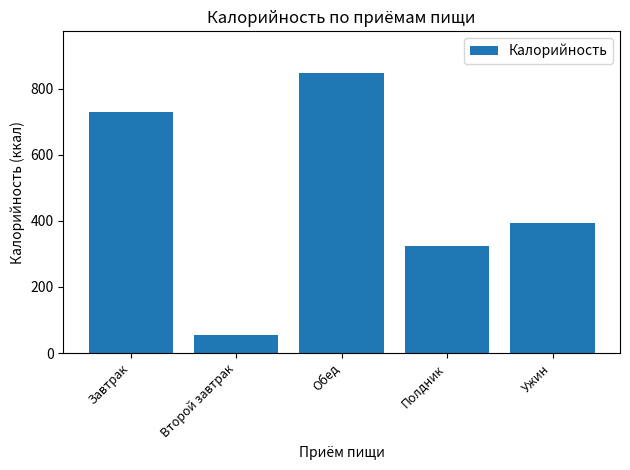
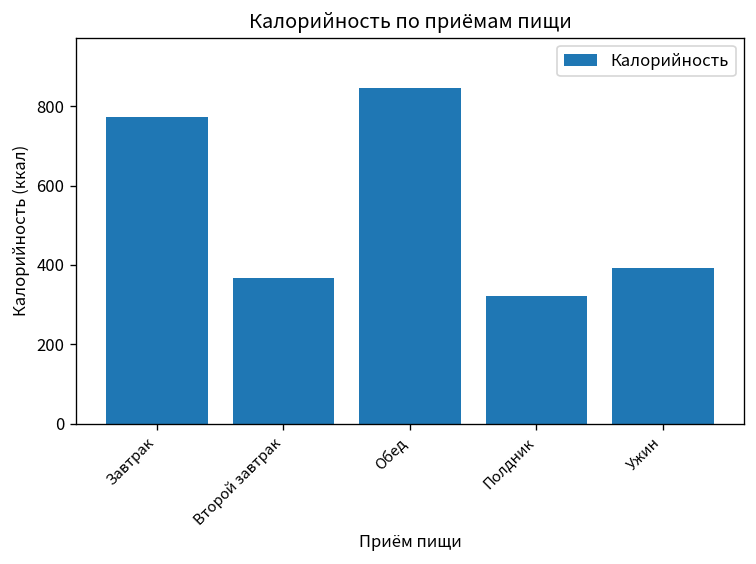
Завтрак: 730 -> 770
Второй завтрак: 60 -> 370
